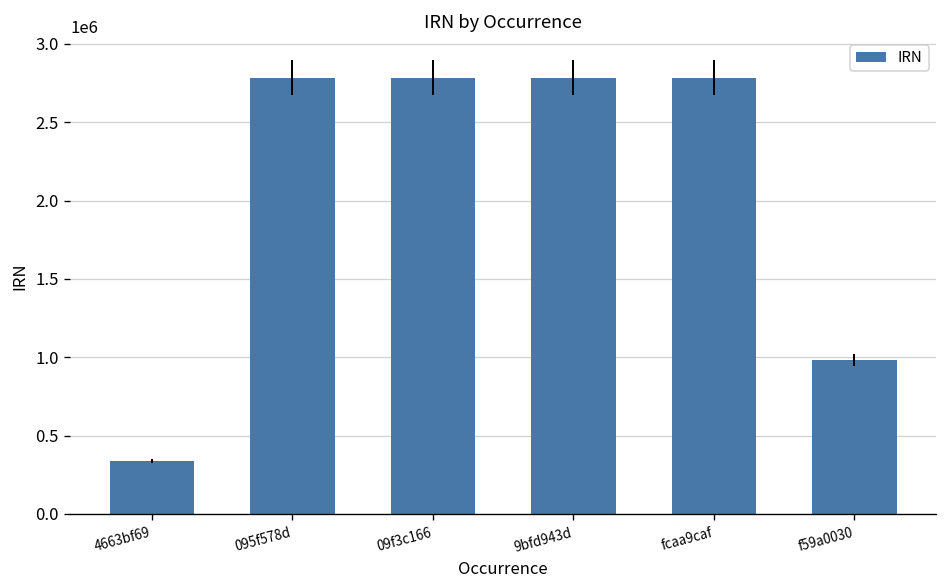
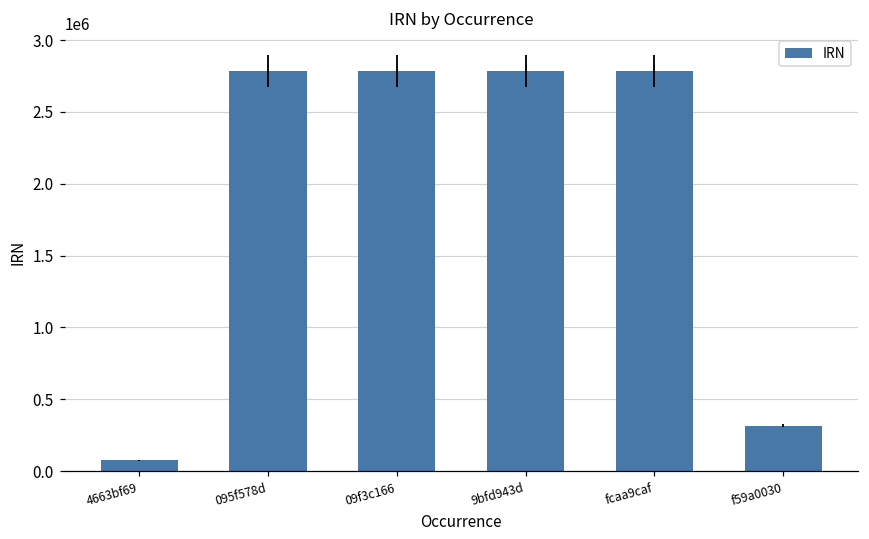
4663bf69: 340000 -> 80000
f59a0030: 980000 -> 320000
